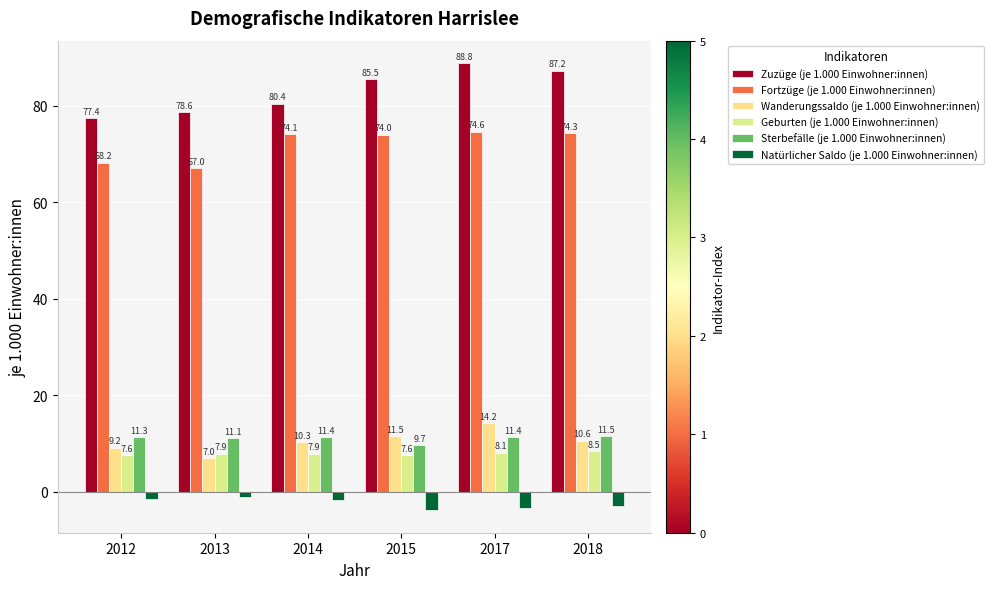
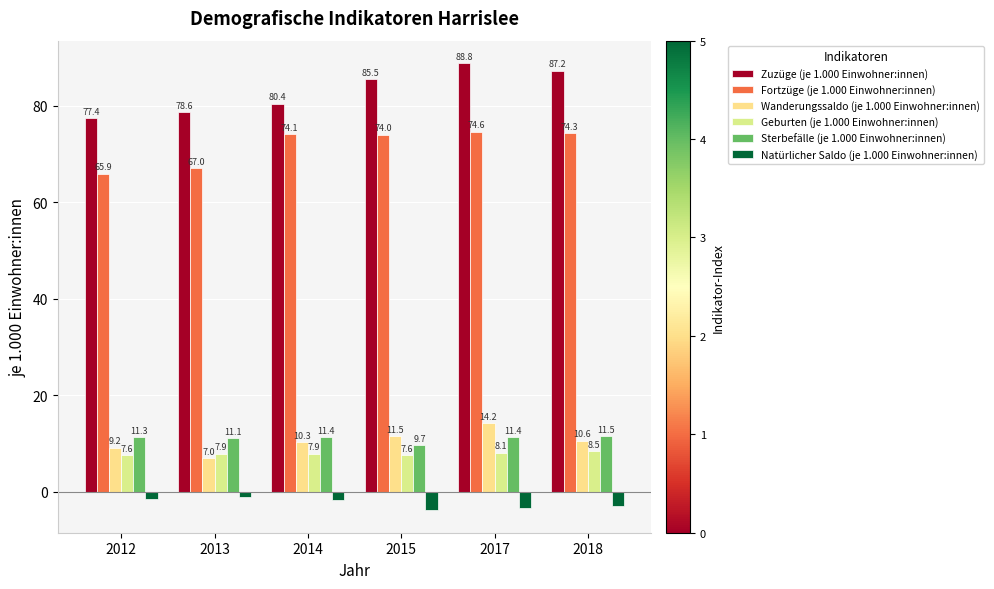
Fortzüge (je 1.000 Einwohner:innen), 2012: 68.2 -> 65.9
